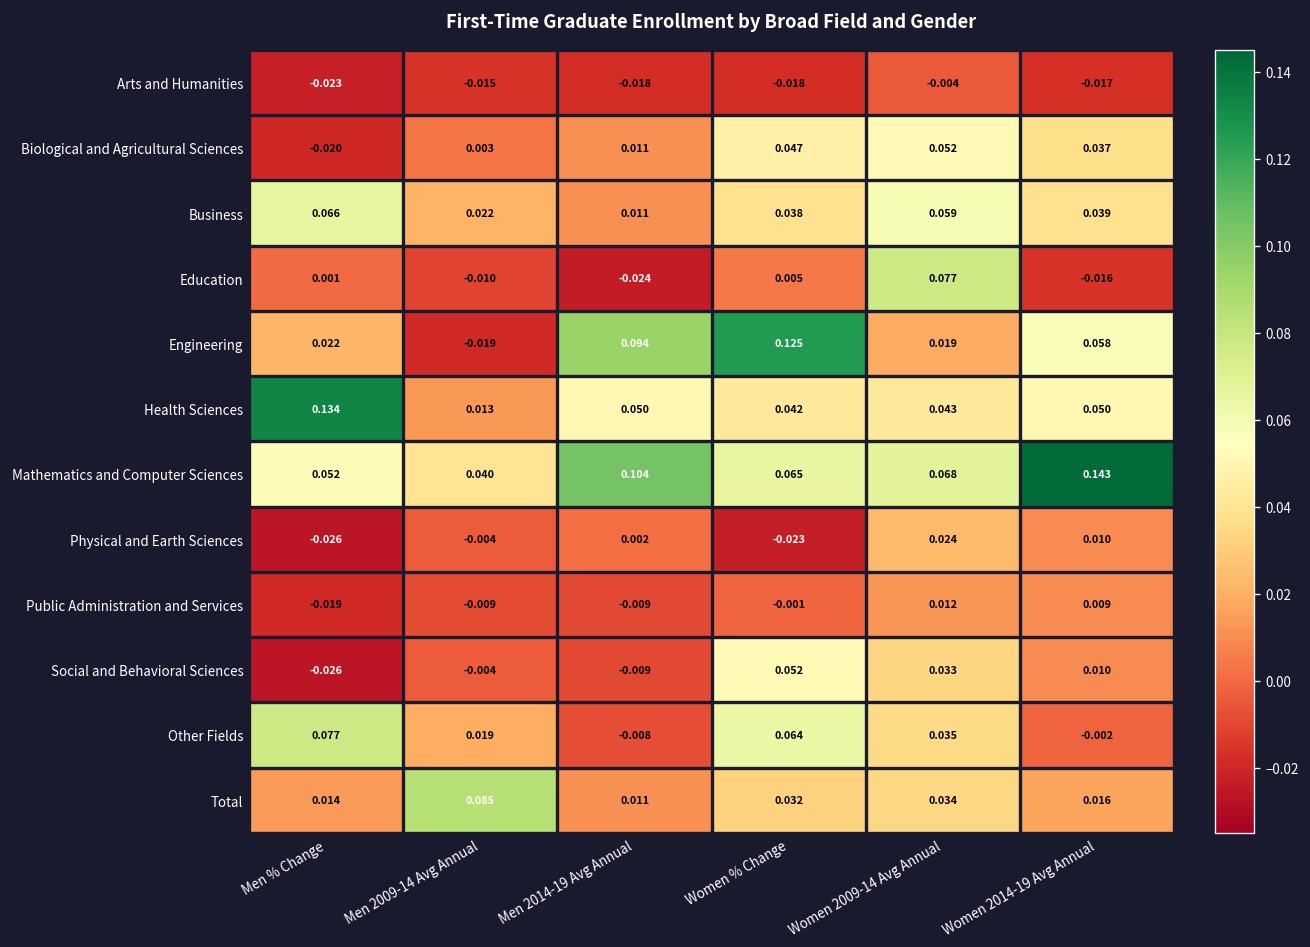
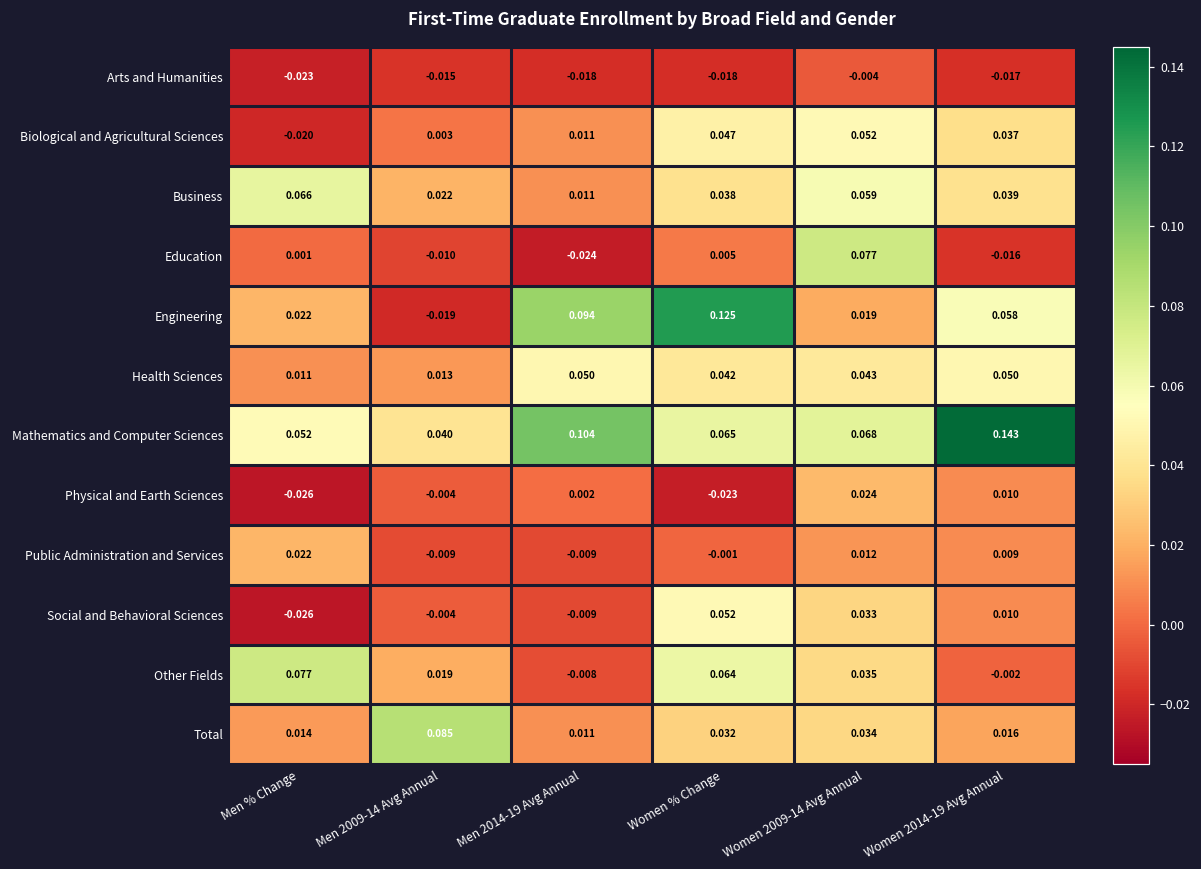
Health Sciences, Men % Change: 0.134 -> 0.011
Public Administration and Services, Men % Change: -0.019 -> 0.022
